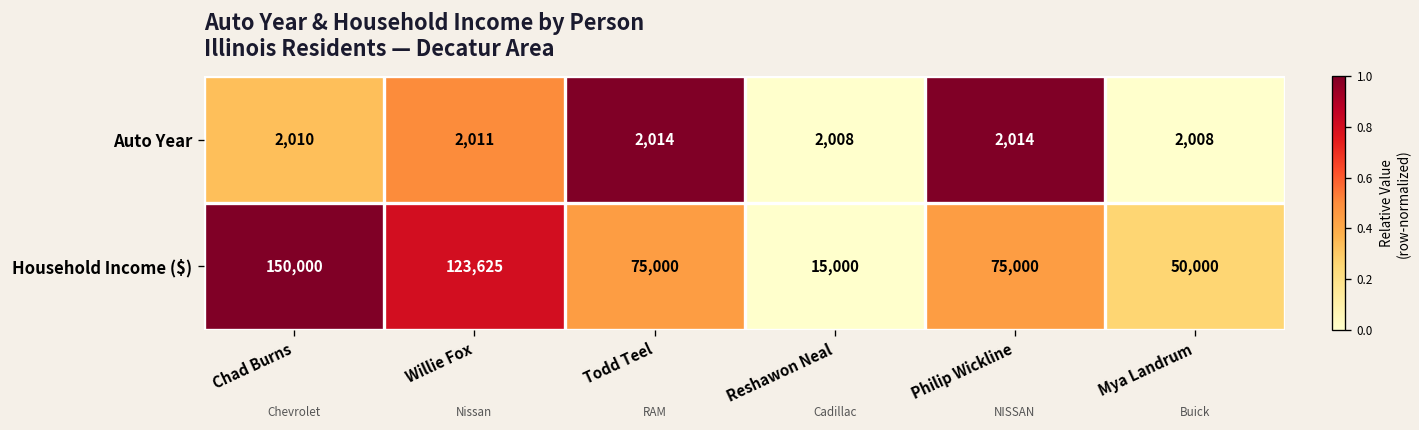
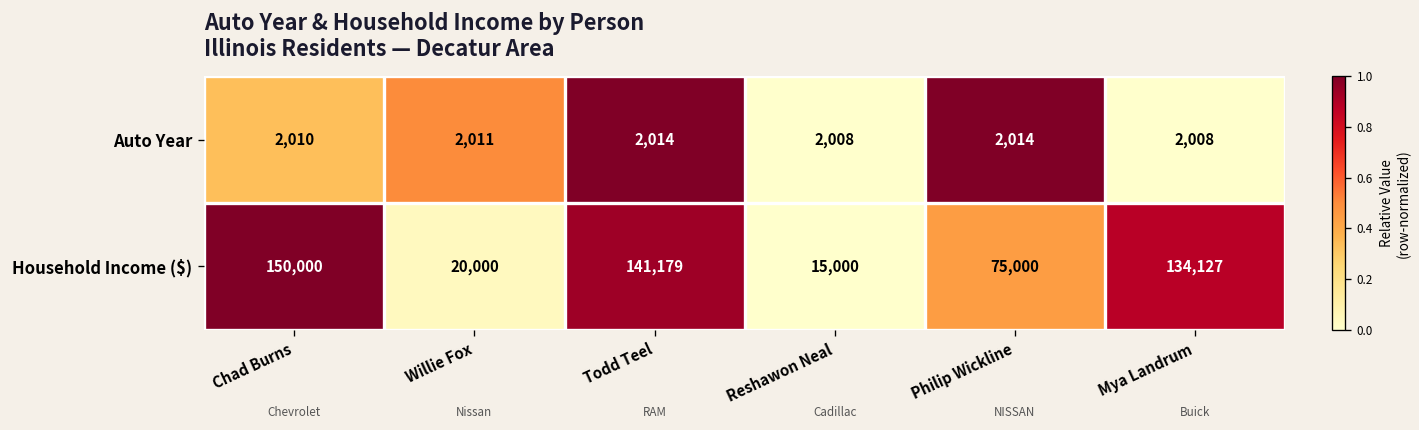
Household Income ($), Willie Fox: 123,625 -> 20,000
Household Income ($), Todd Teel: 75,000 -> 141,179
Household Income ($), Mya Landrum: 50,000 -> 134,127
